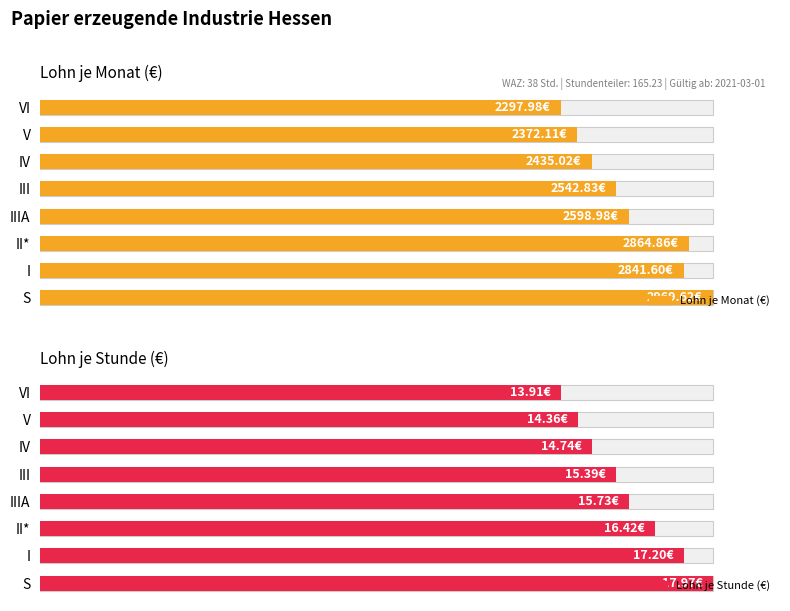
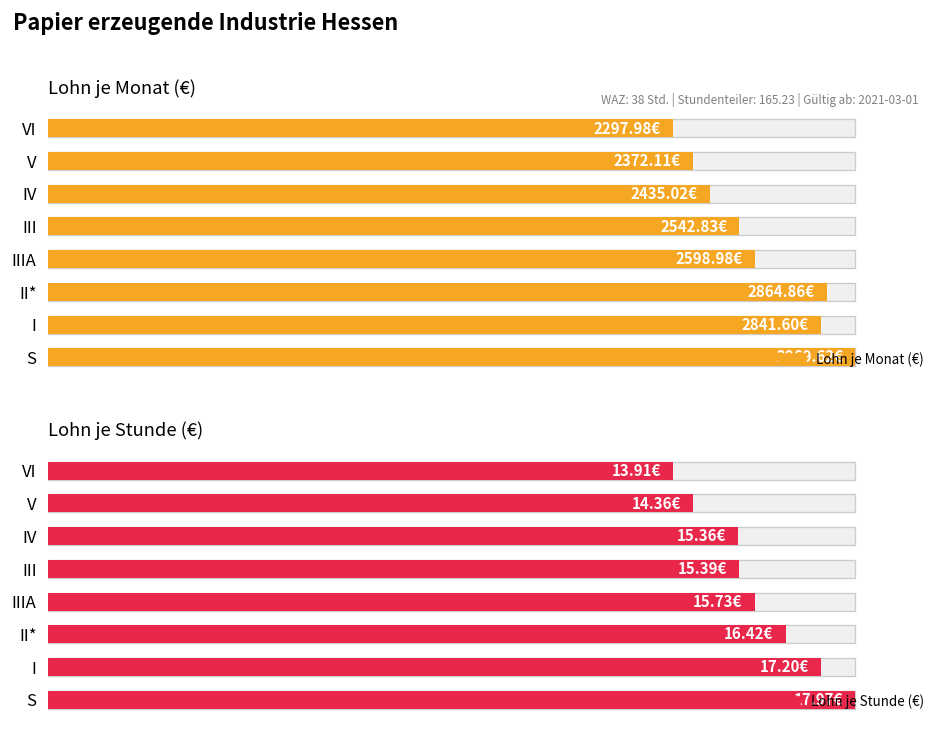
Lohn je Stunde (€), Lohn je Stunde (€), IV: 14.74€ -> 15.36€
